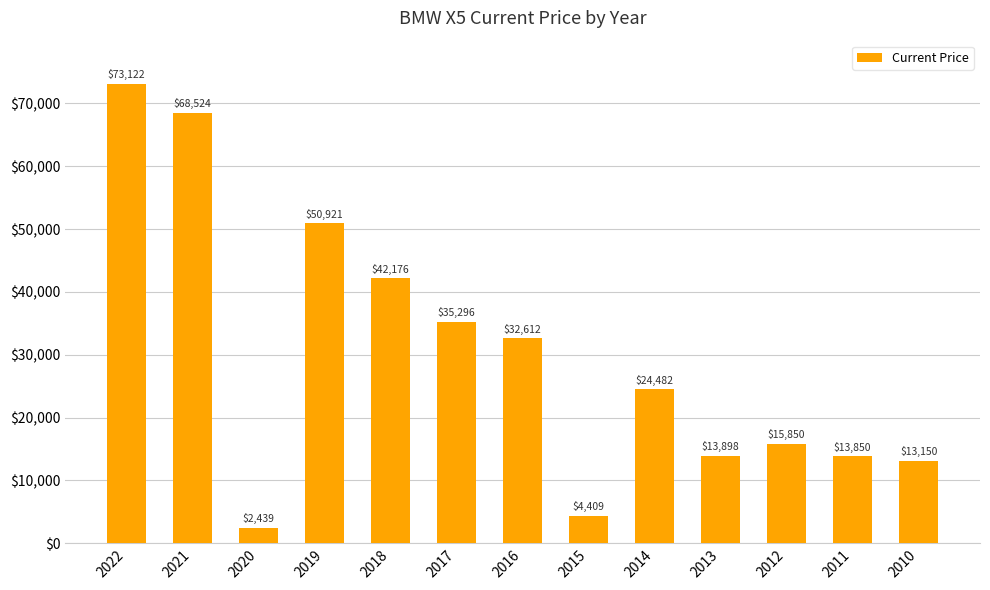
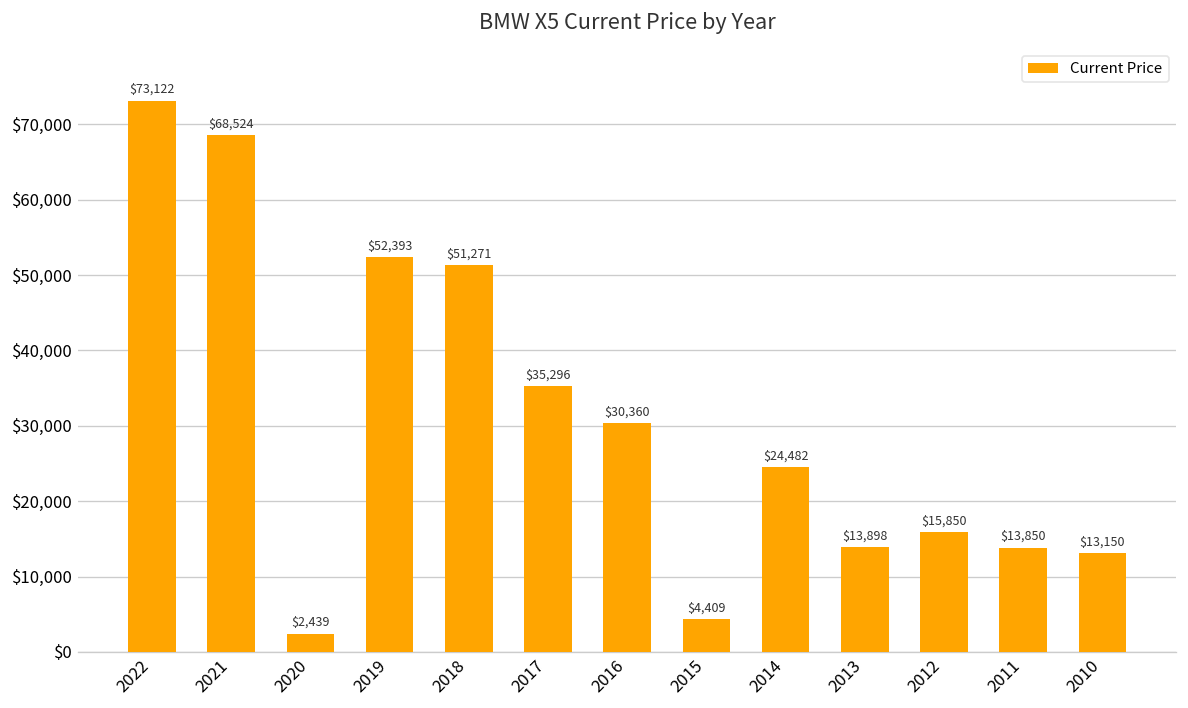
2019: $50,921 -> $52,393
2018: $42,176 -> $51,271
2016: $32,612 -> $30,360
